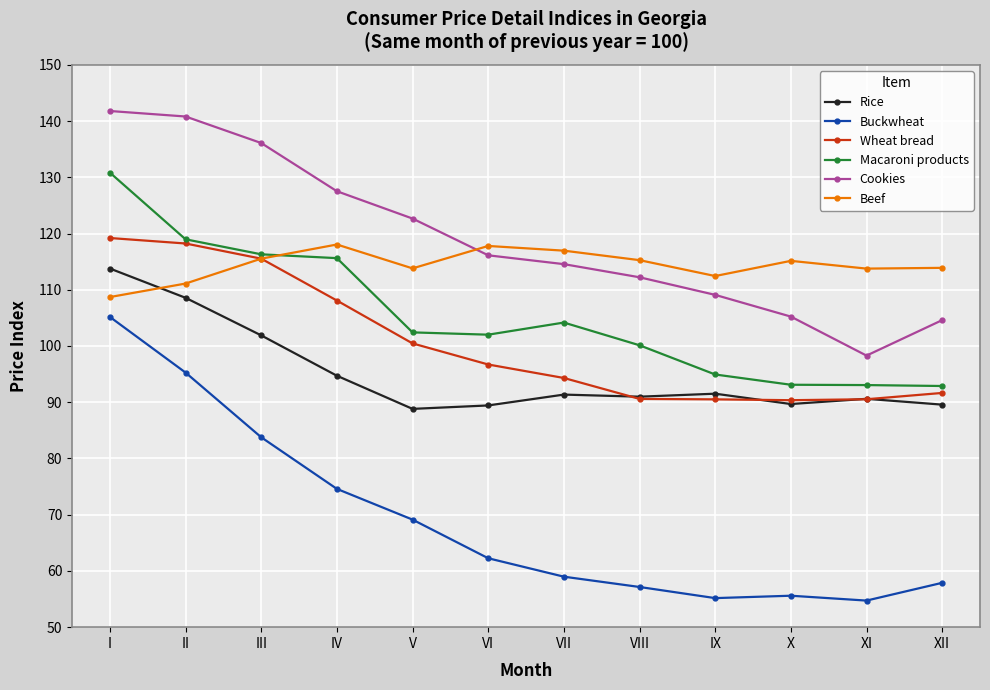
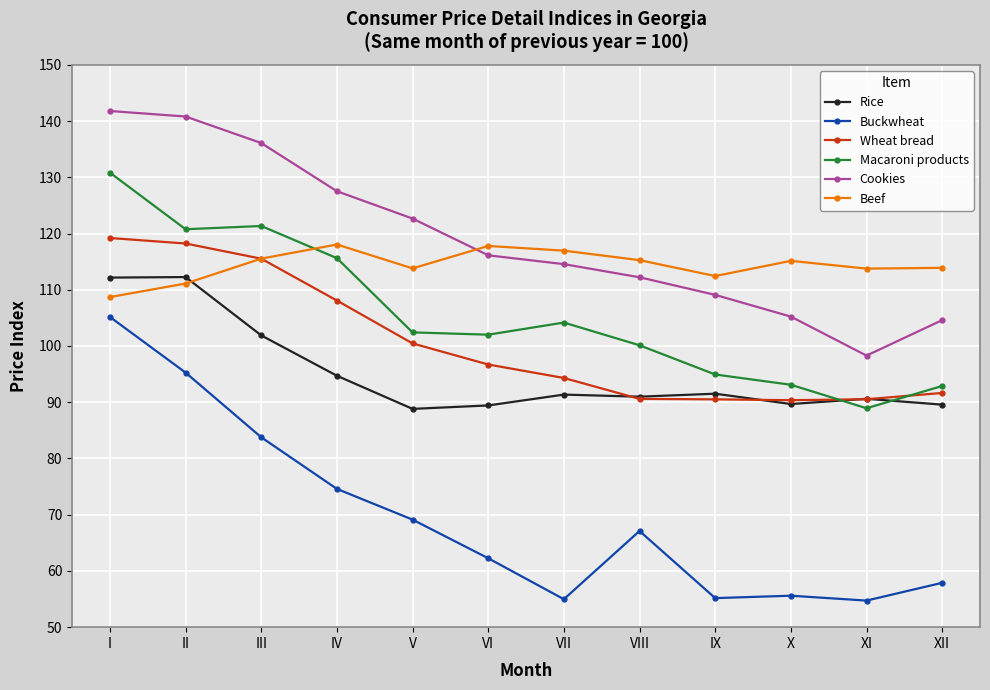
Rice, I: 114 -> 112
Rice, II: 109 -> 112
Macaroni products, II: 119 -> 121
Macaroni products, III: 116 -> 121
Buckwheat, VII: 59 -> 55
Buckwheat, VIII: 57 -> 67
Macaroni products, XI: 93 -> 89
